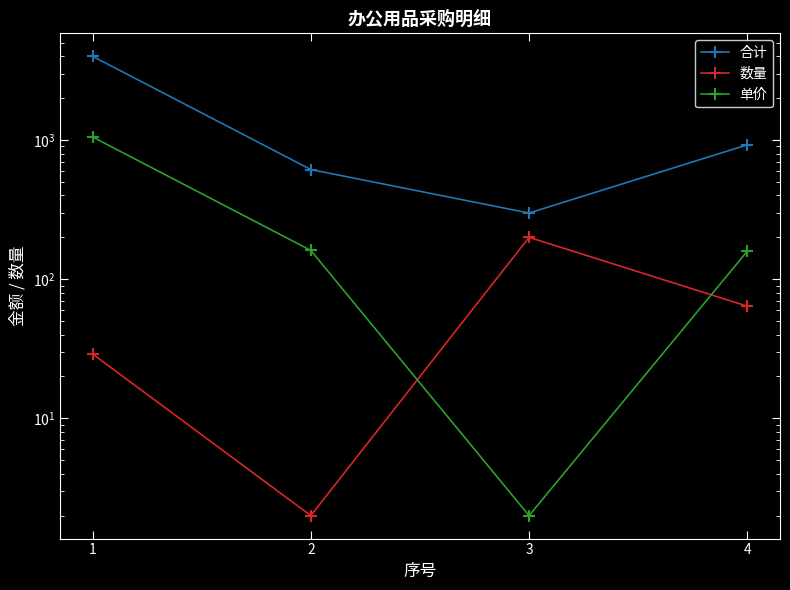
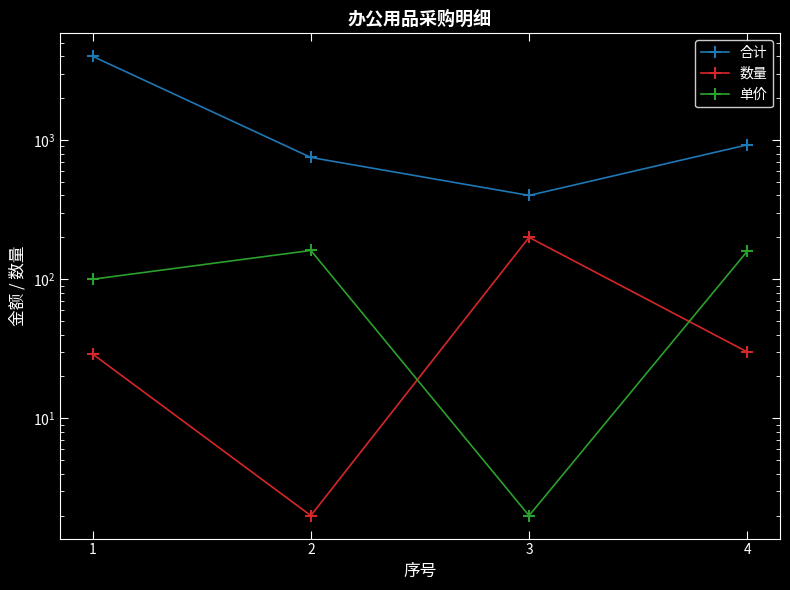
单价, 1: 1100 -> 100
合计, 2: 600 -> 800
合计, 3: 300 -> 400
数量, 4: 60 -> 30
